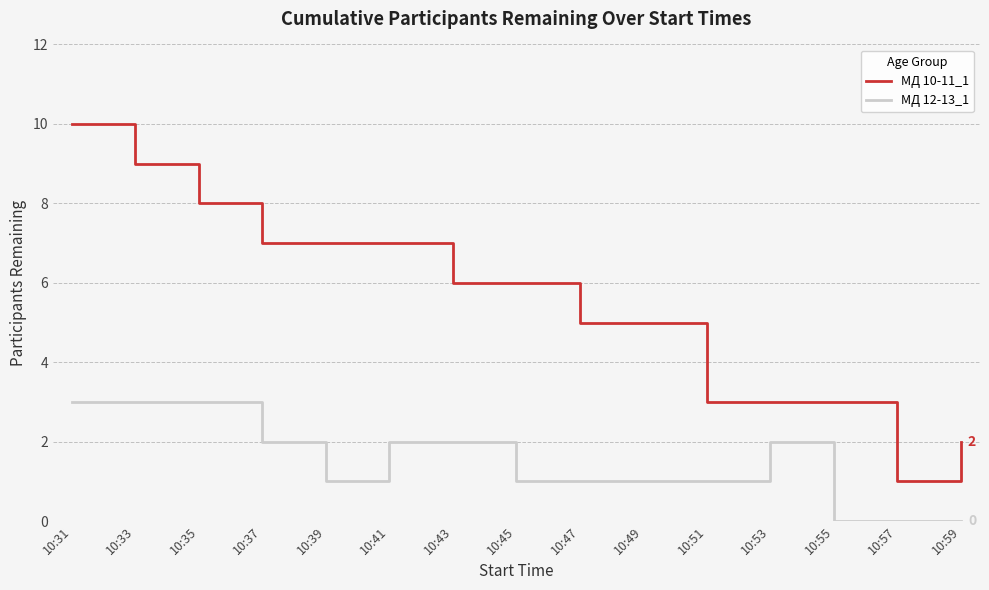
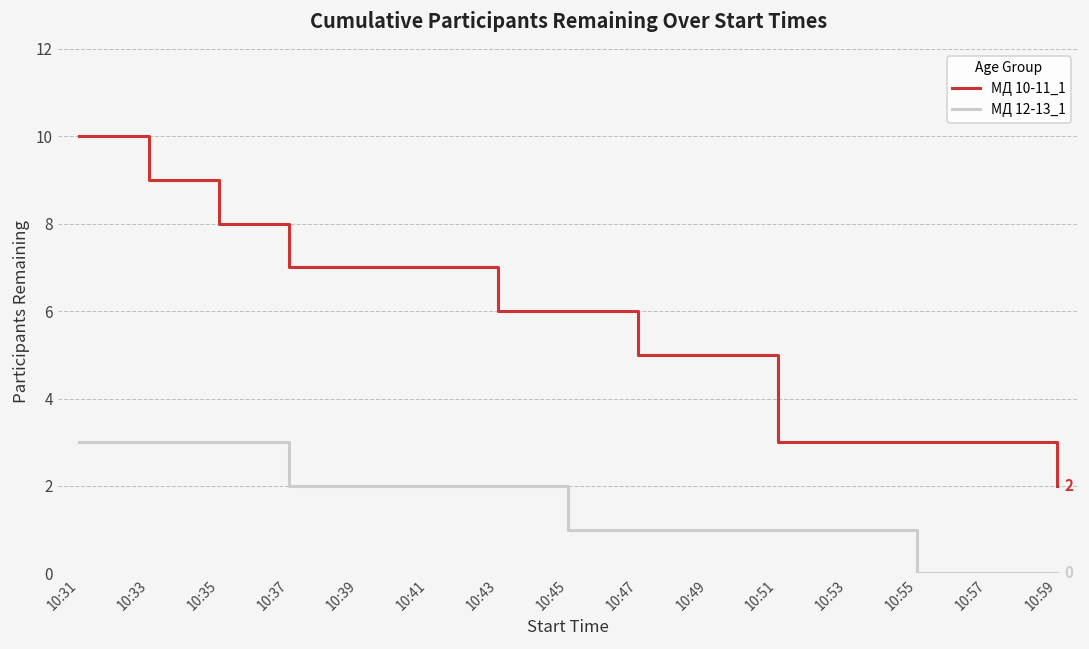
МД 12-13_1, 10:39: 1 -> 2
МД 12-13_1, 10:53: 2 -> 1
МД 10-11_1, 10:57: 1 -> 3
